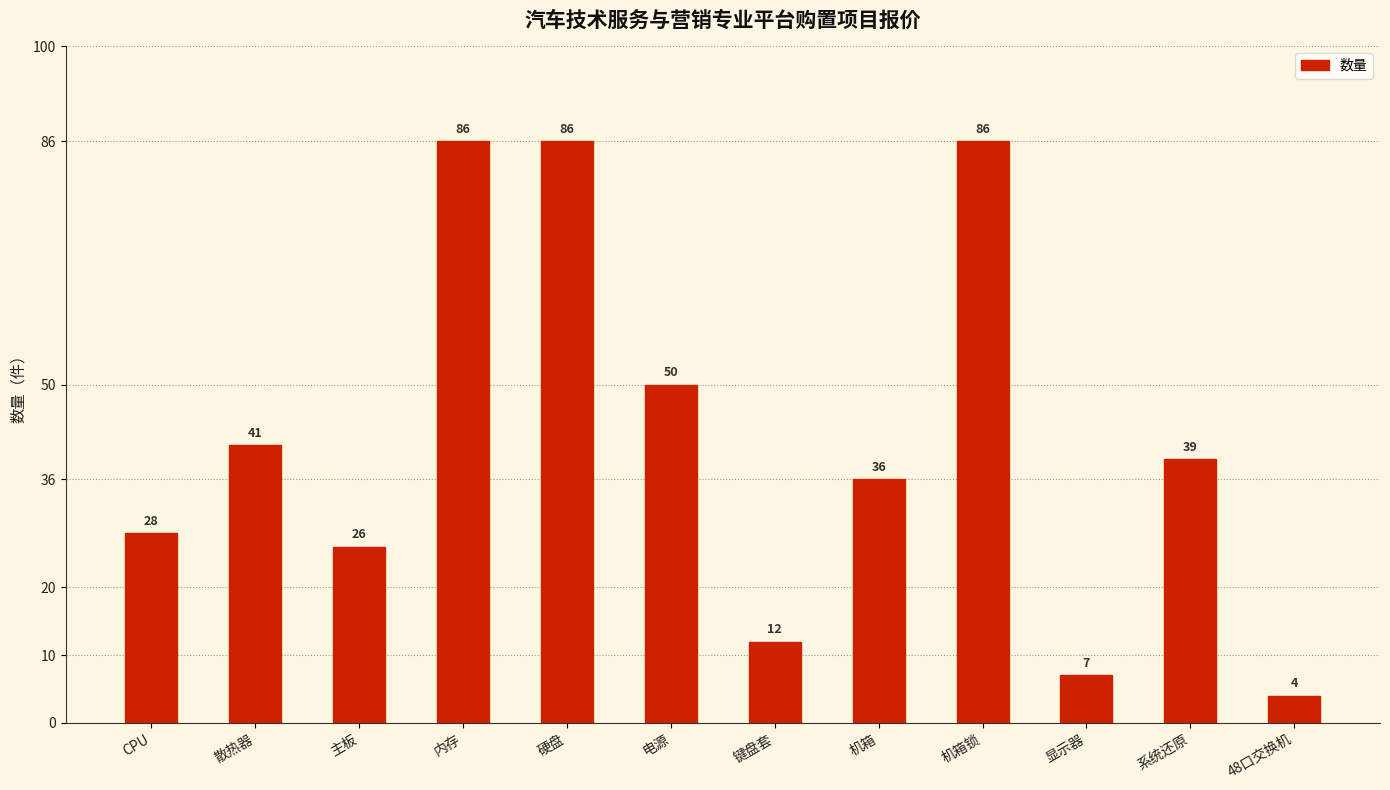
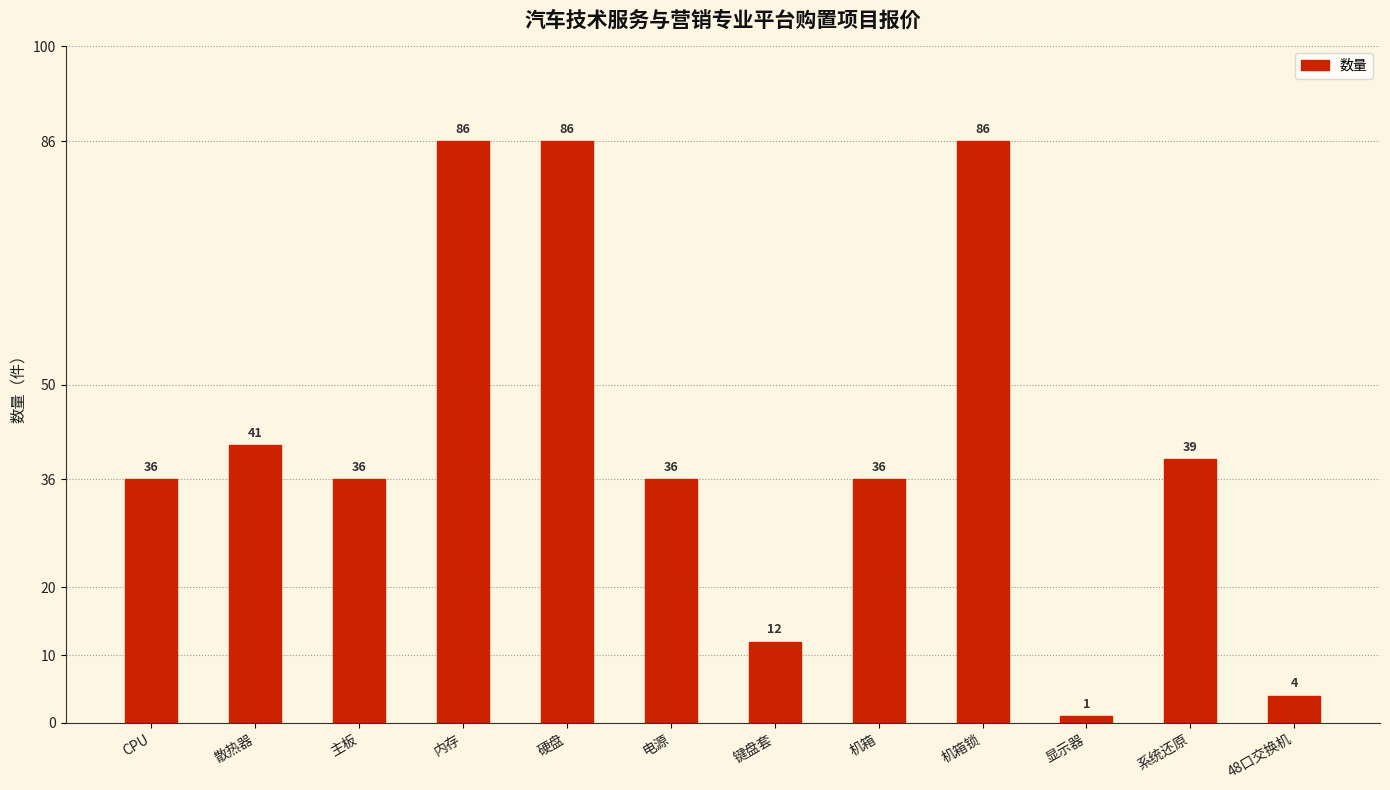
CPU: 28 -> 36
主板: 26 -> 36
电源: 50 -> 36
显示器: 7 -> 1
